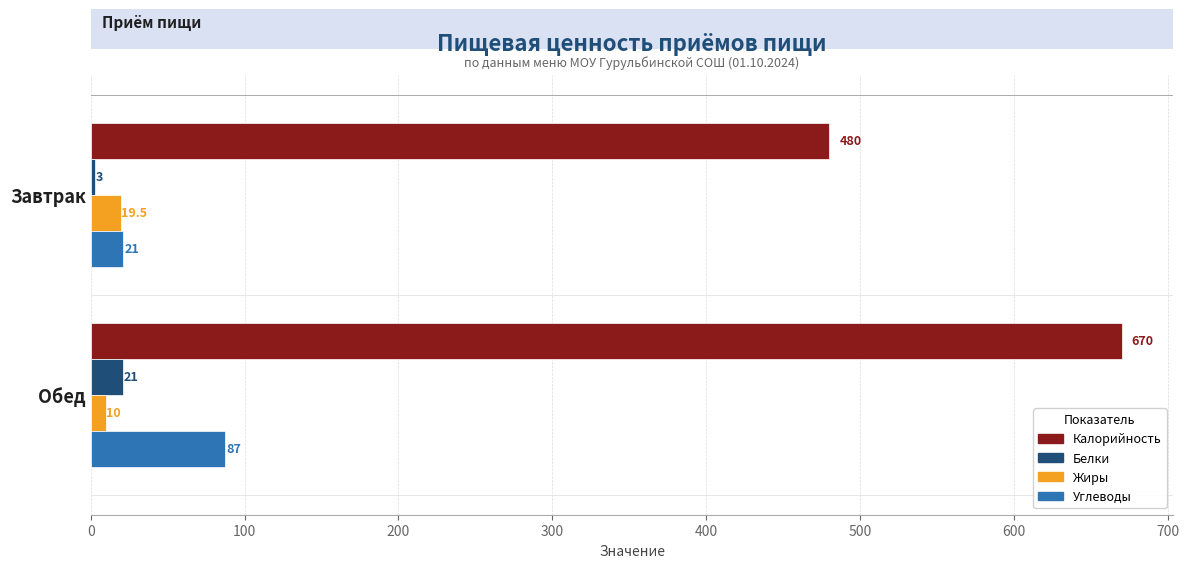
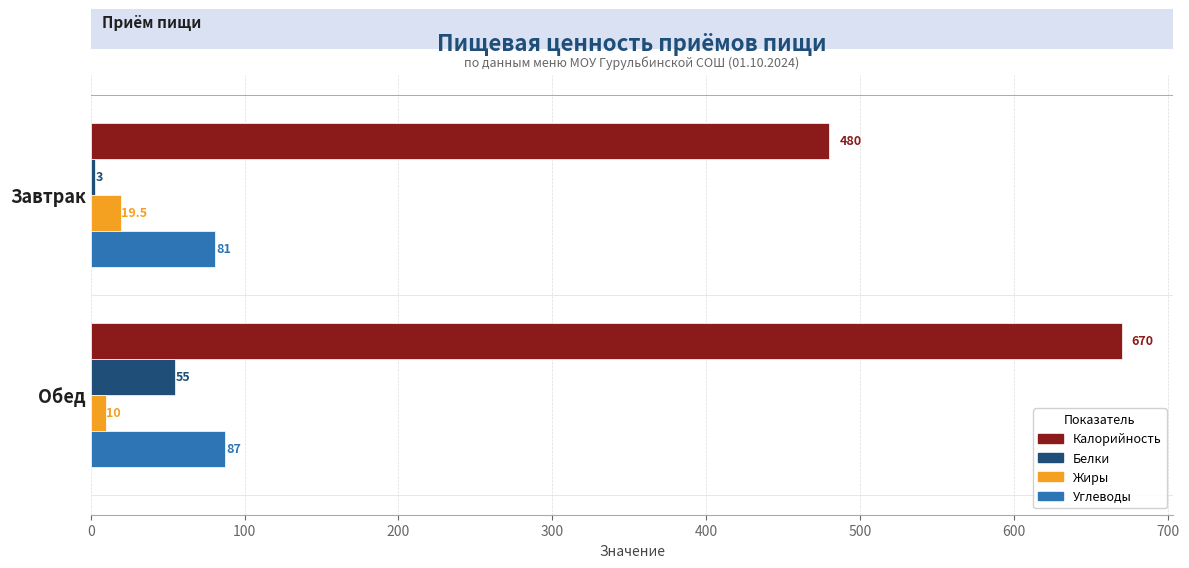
Углеводы, Завтрак: 21 -> 81
Белки, Обед: 21 -> 55
